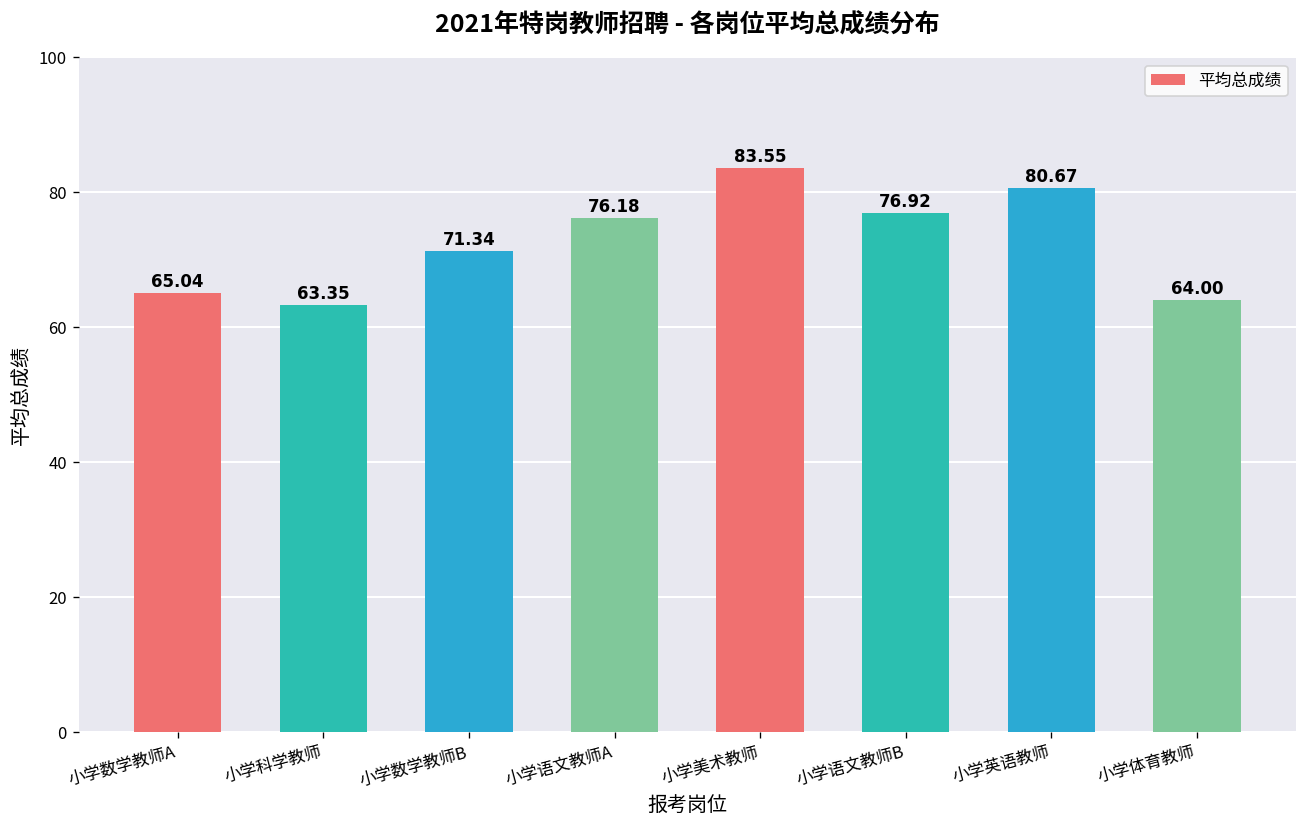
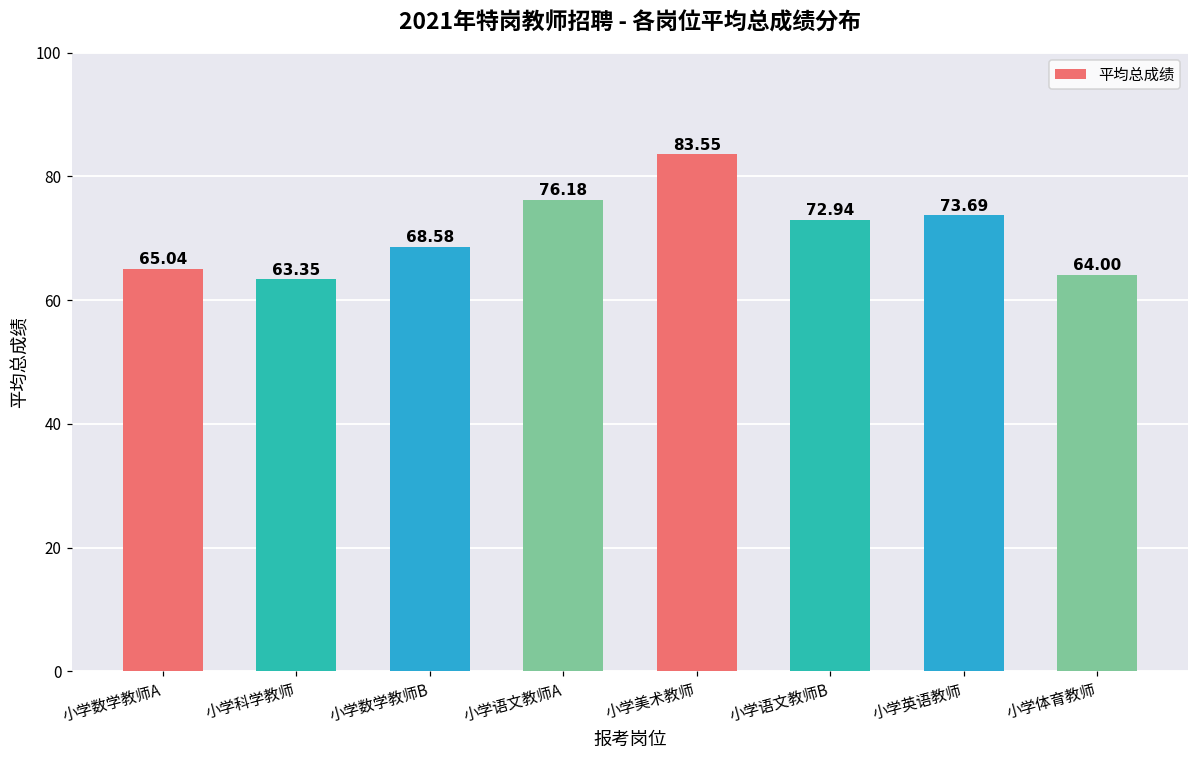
小学数学教师B: 71.34 -> 68.58
小学语文教师B: 76.92 -> 72.94
小学英语教师: 80.67 -> 73.69
